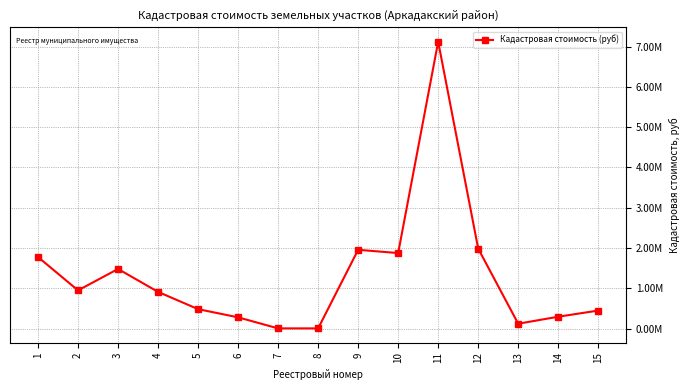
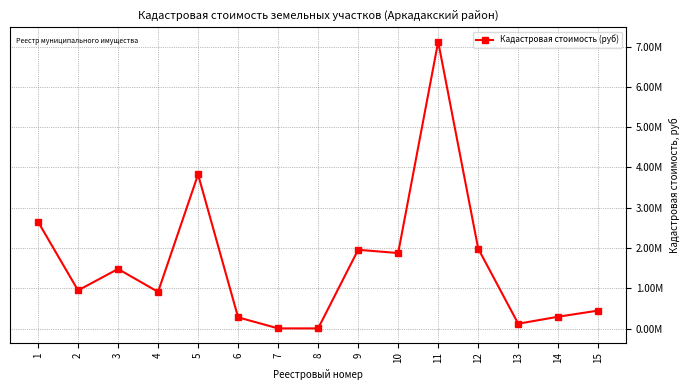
1: 1800000 -> 2700000
5: 500000 -> 3800000
